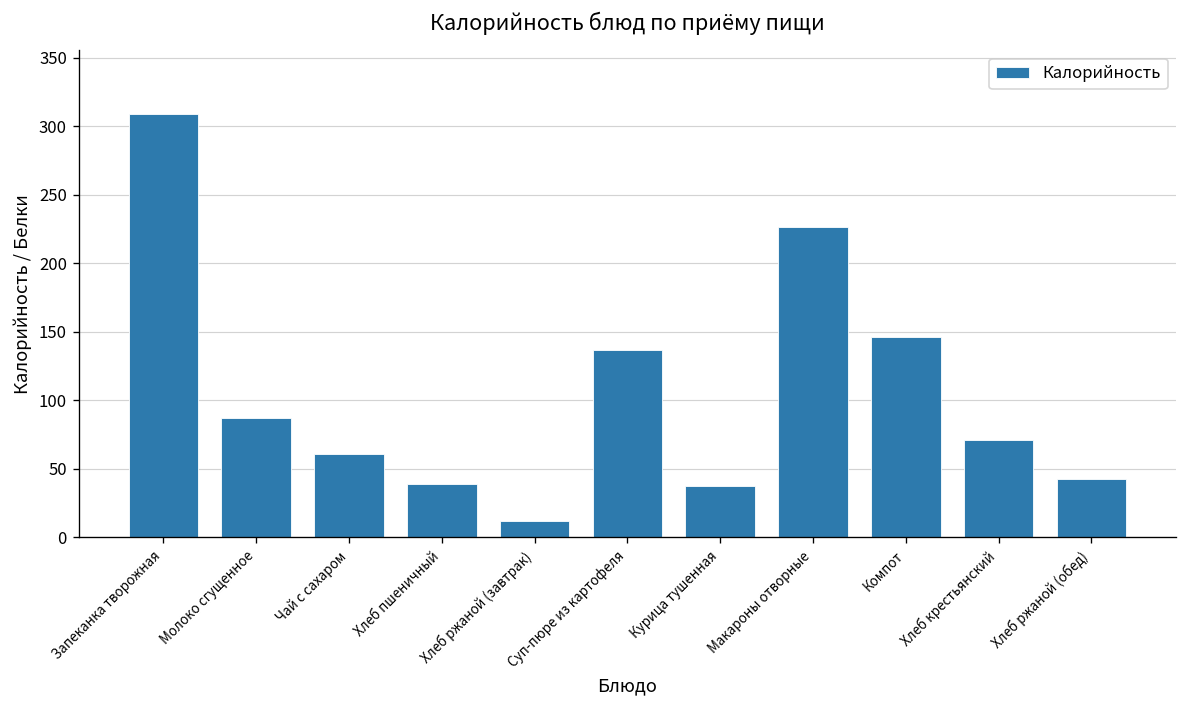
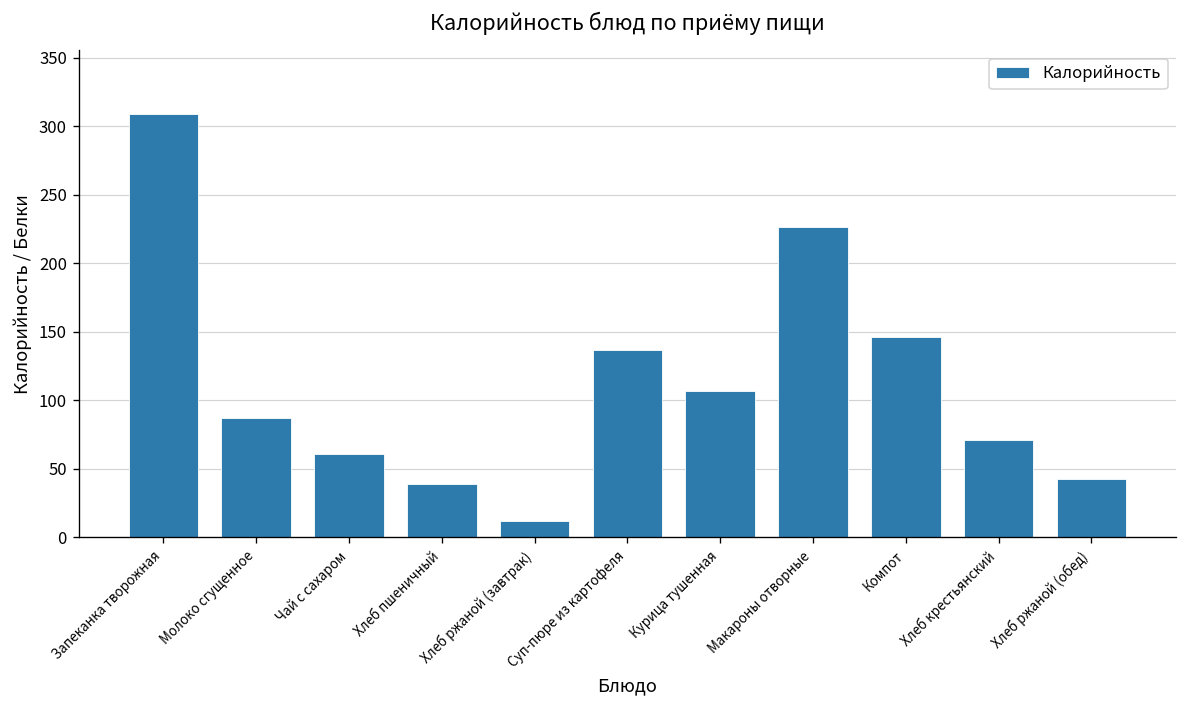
Курица тушенная: 37 -> 107
